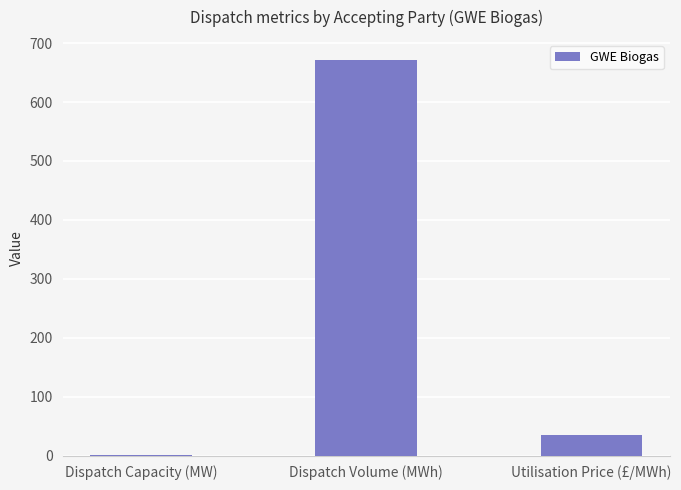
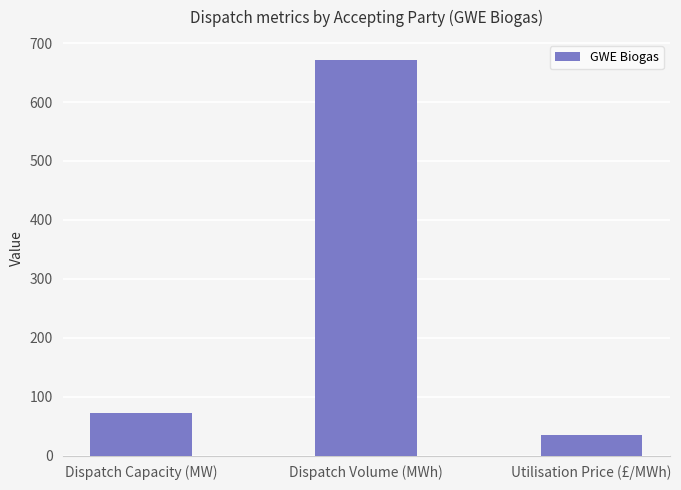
Dispatch Capacity (MW): 0 -> 70
